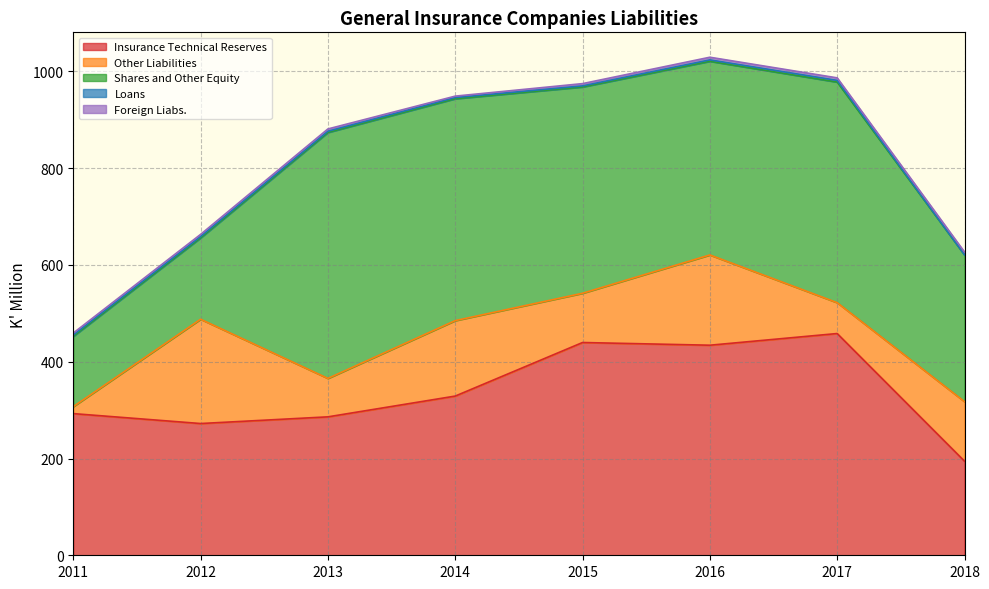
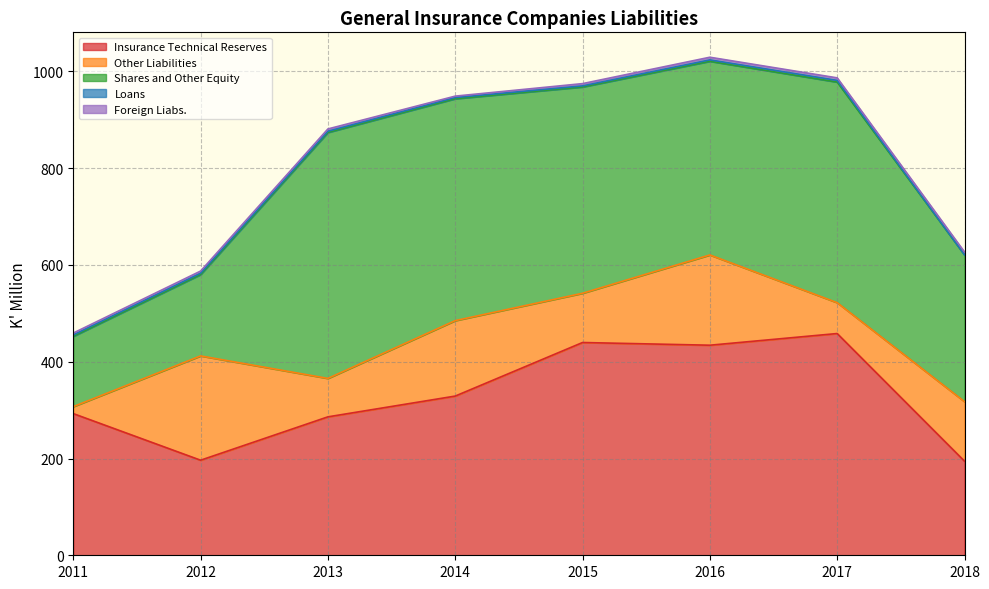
Insurance Technical Reserves, 2012: 270 -> 200
